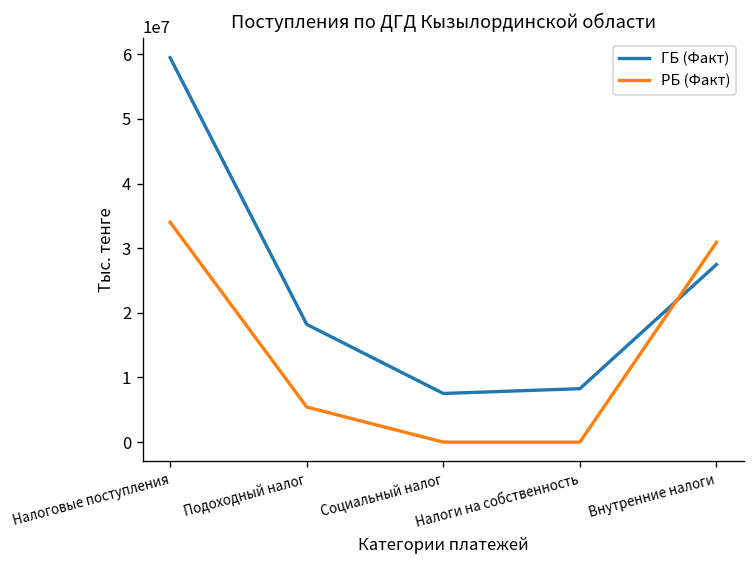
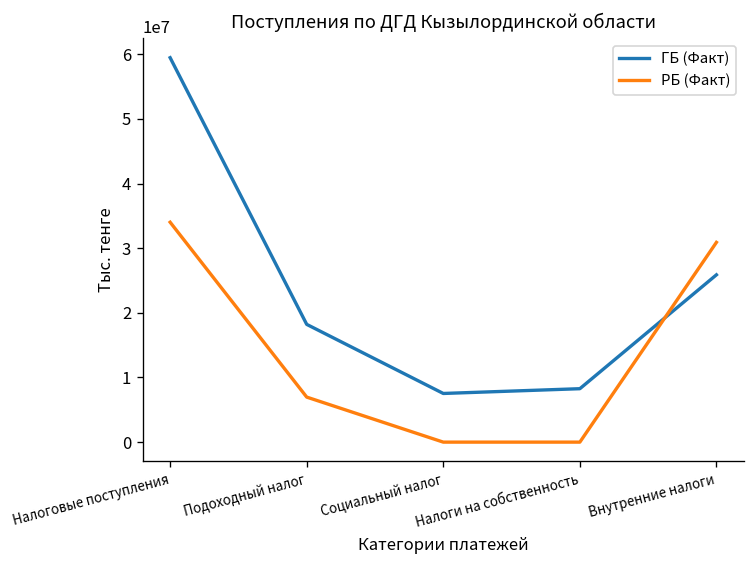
РБ (Факт), Подоходный налог: 5000000 -> 7000000
ГБ (Факт), Внутренние налоги: 27000000 -> 26000000
